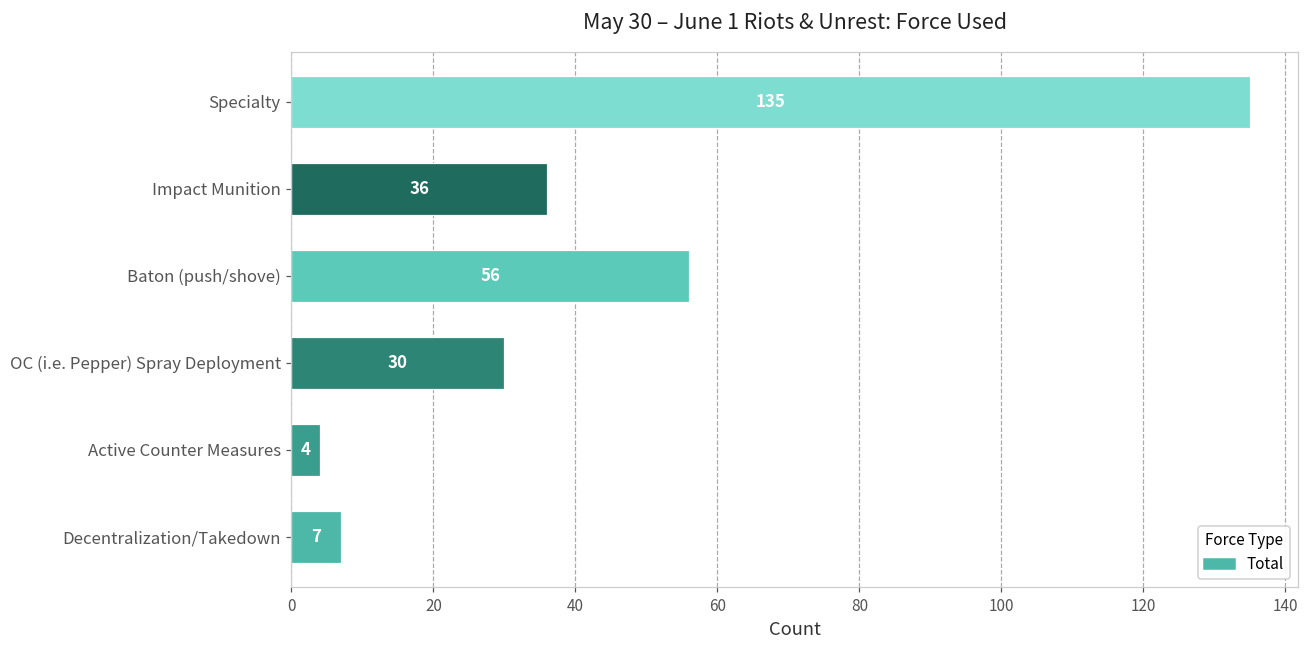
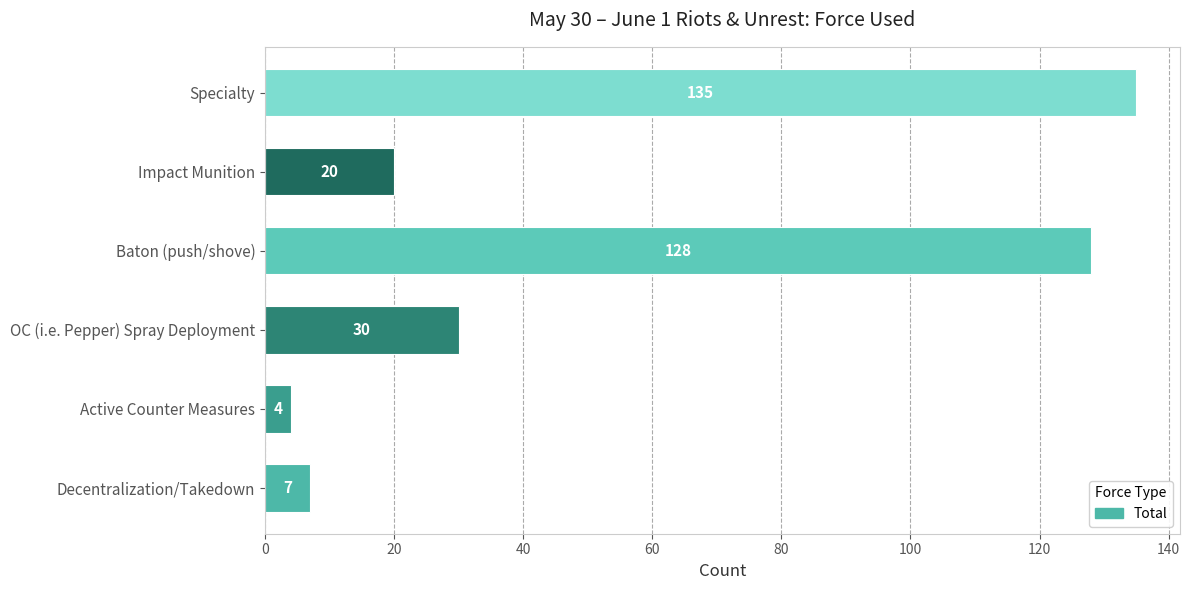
Impact Munition: 36 -> 20
Baton (push/shove): 56 -> 128
